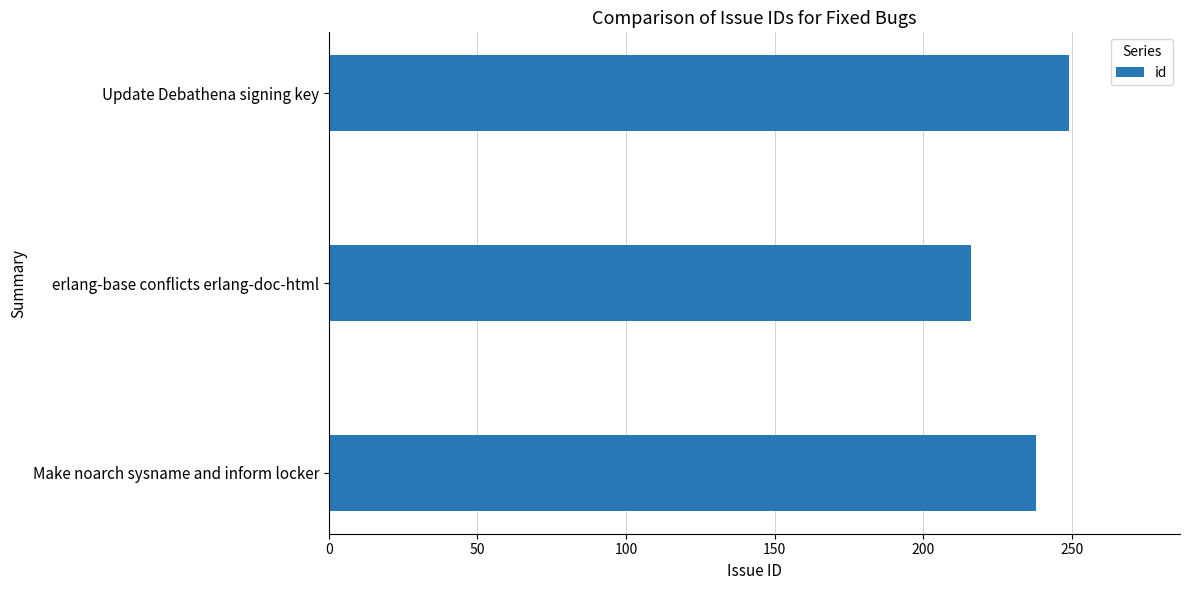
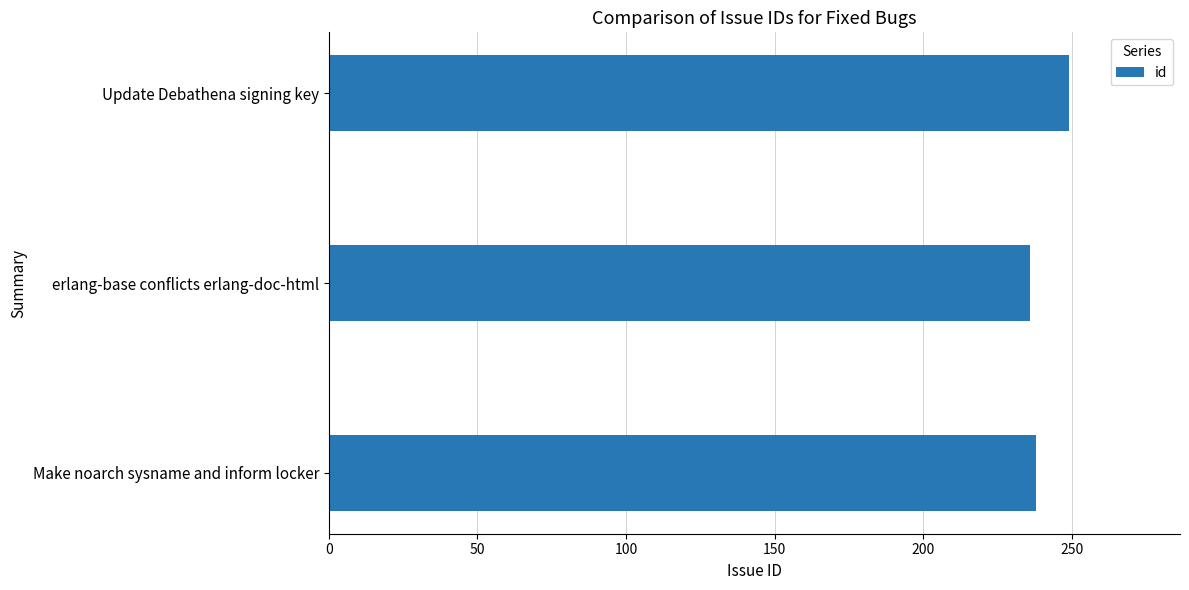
erlang-base conflicts erlang-doc-html: 216 -> 236
